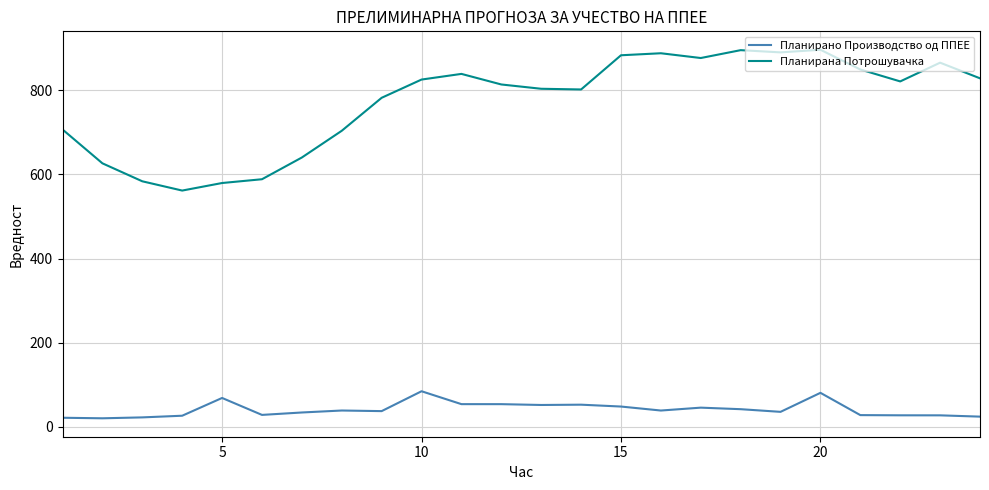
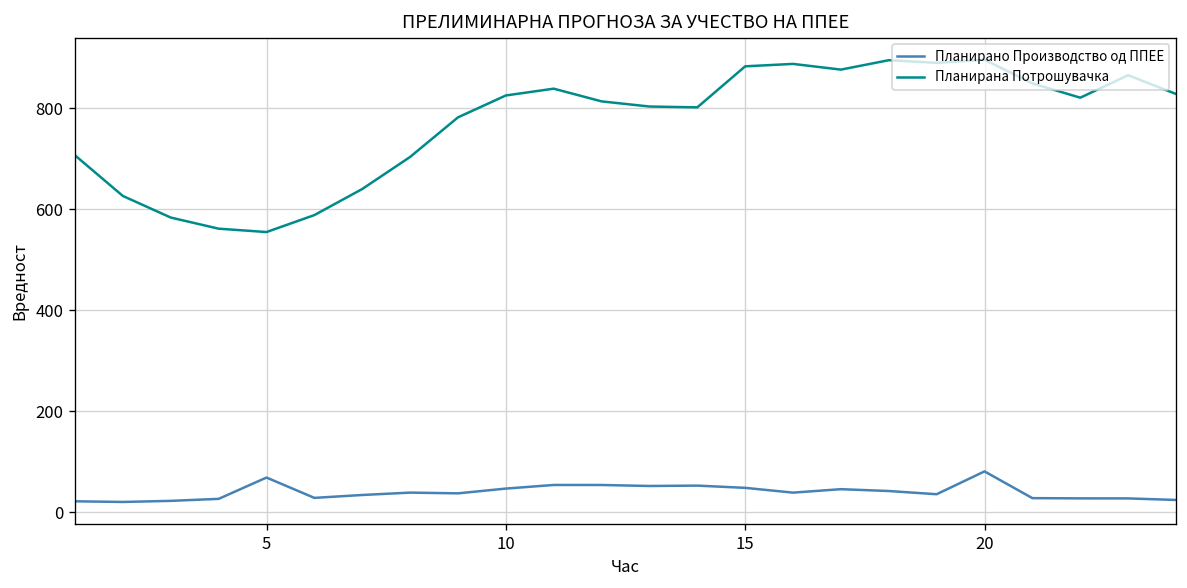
Планирана Потрошувачка, 5: 580 -> 560
Планирано Производство од ППЕЕ, 10: 80 -> 50
